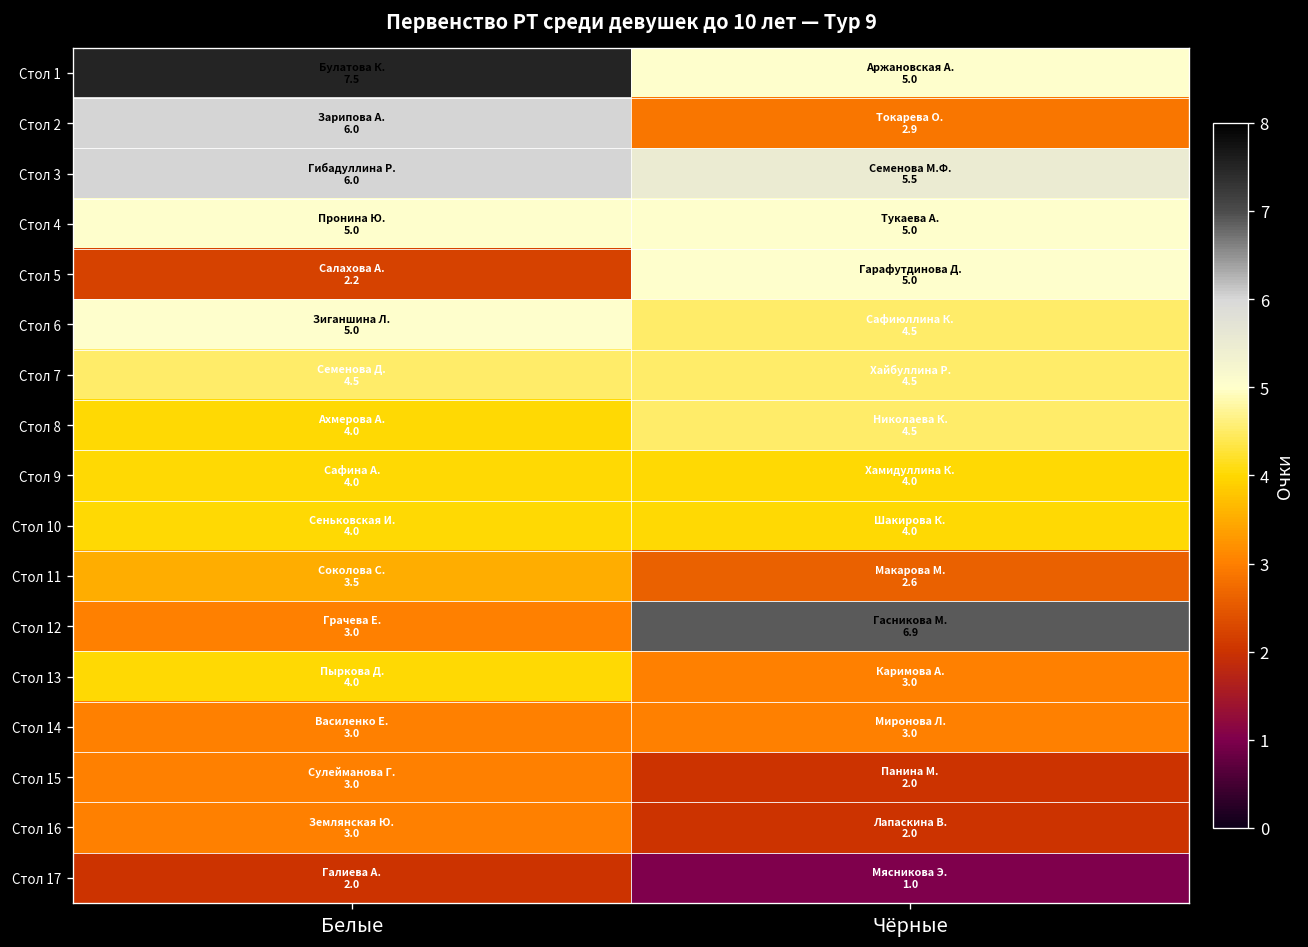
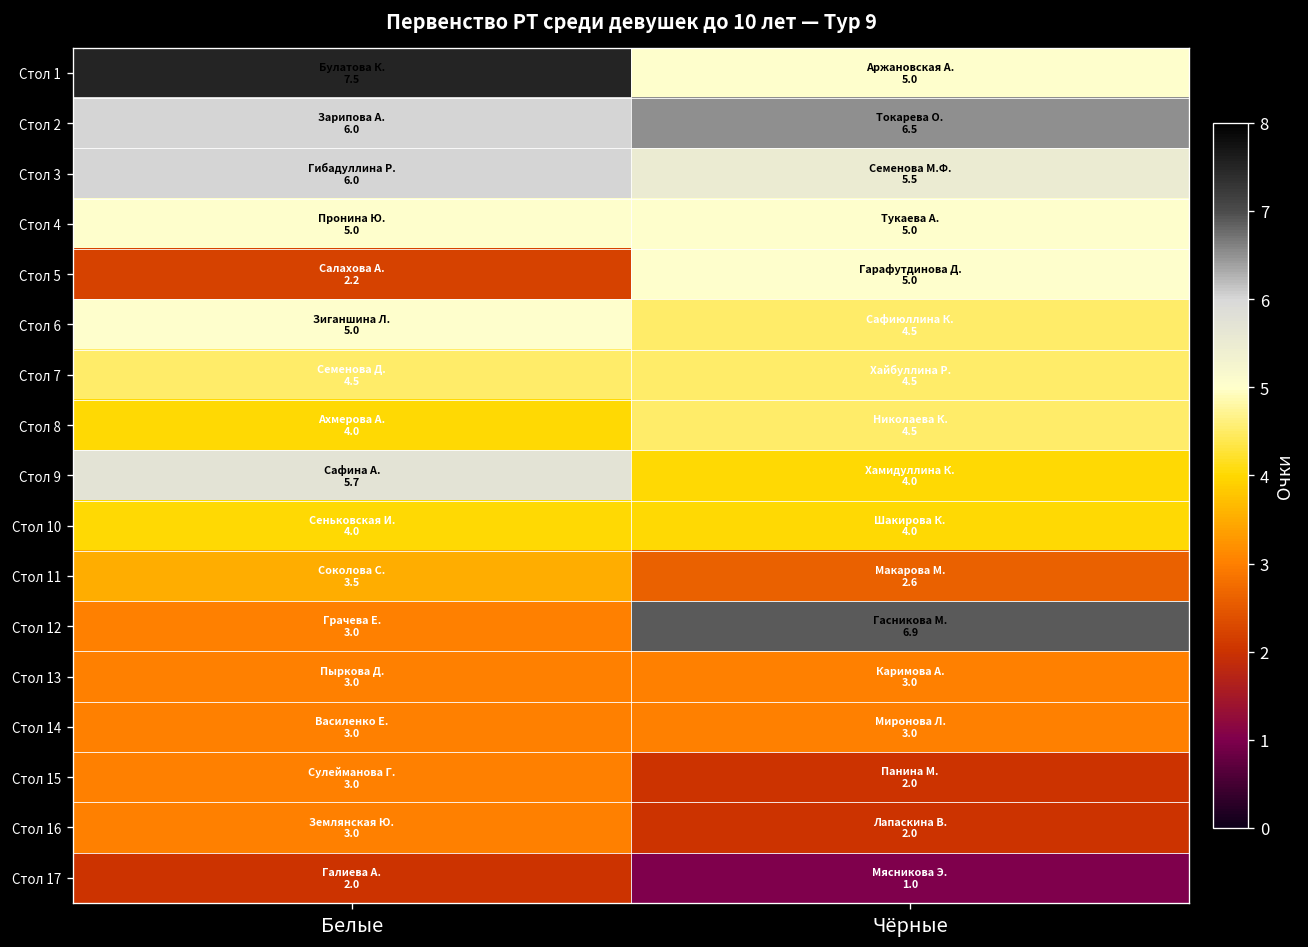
Стол 2, Чёрные: 2.9 -> 6.5
Стол 9, Белые: 4.0 -> 5.7
Стол 13, Белые: 4.0 -> 3.0
